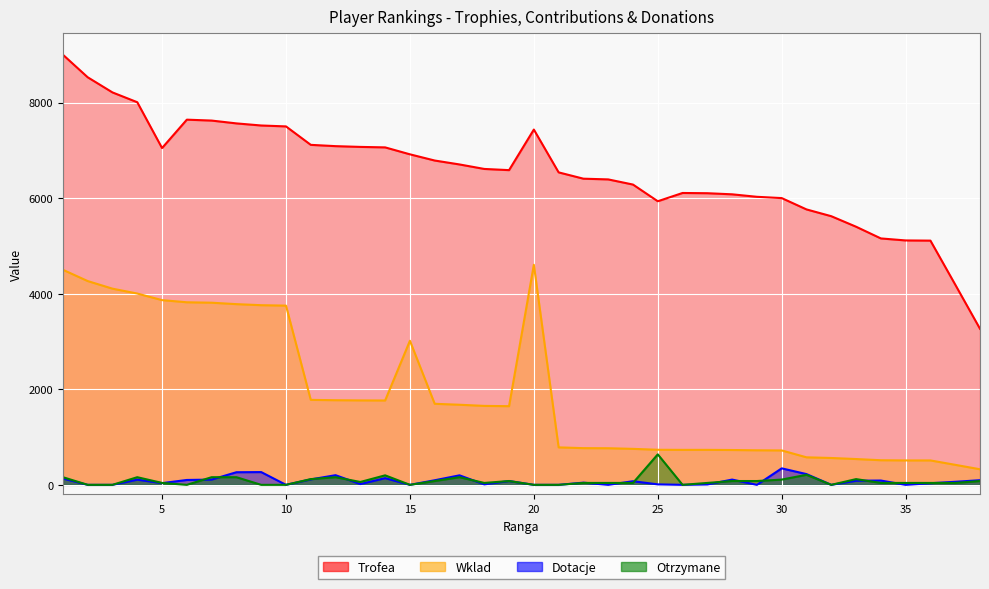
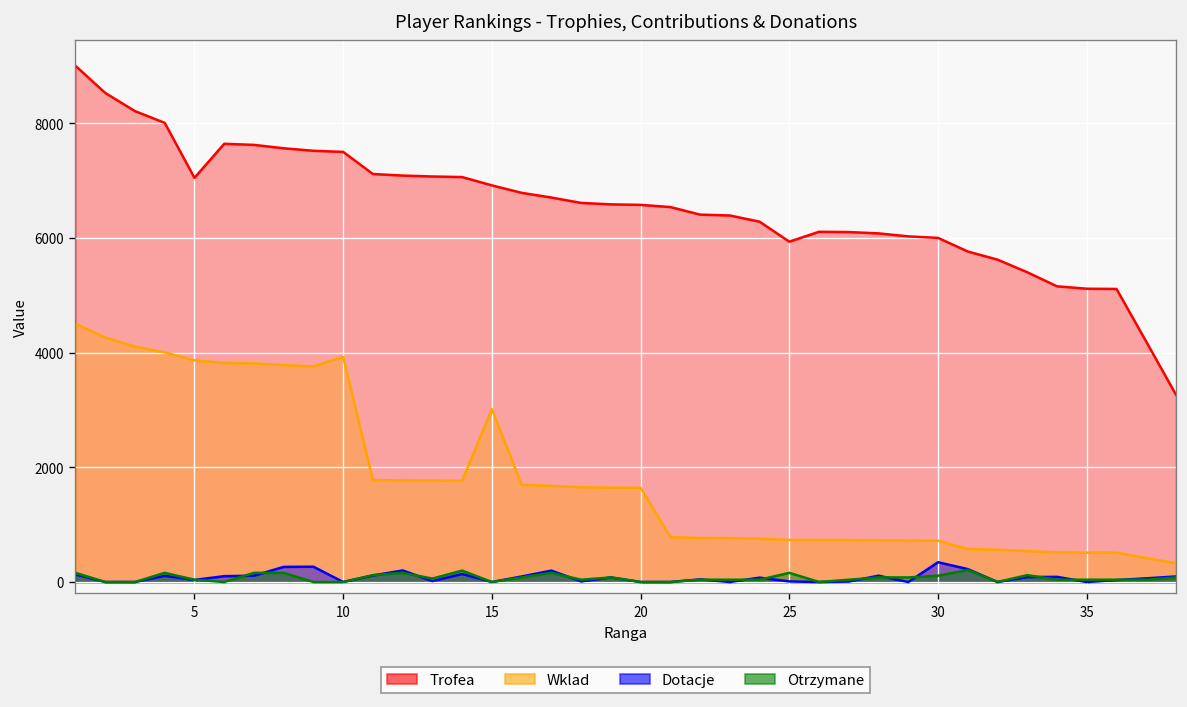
Wklad, 10: 3800 -> 3900
Trofea, 20: 7400 -> 6600
Wklad, 20: 4600 -> 1600
Otrzymane, 25: 600 -> 200
